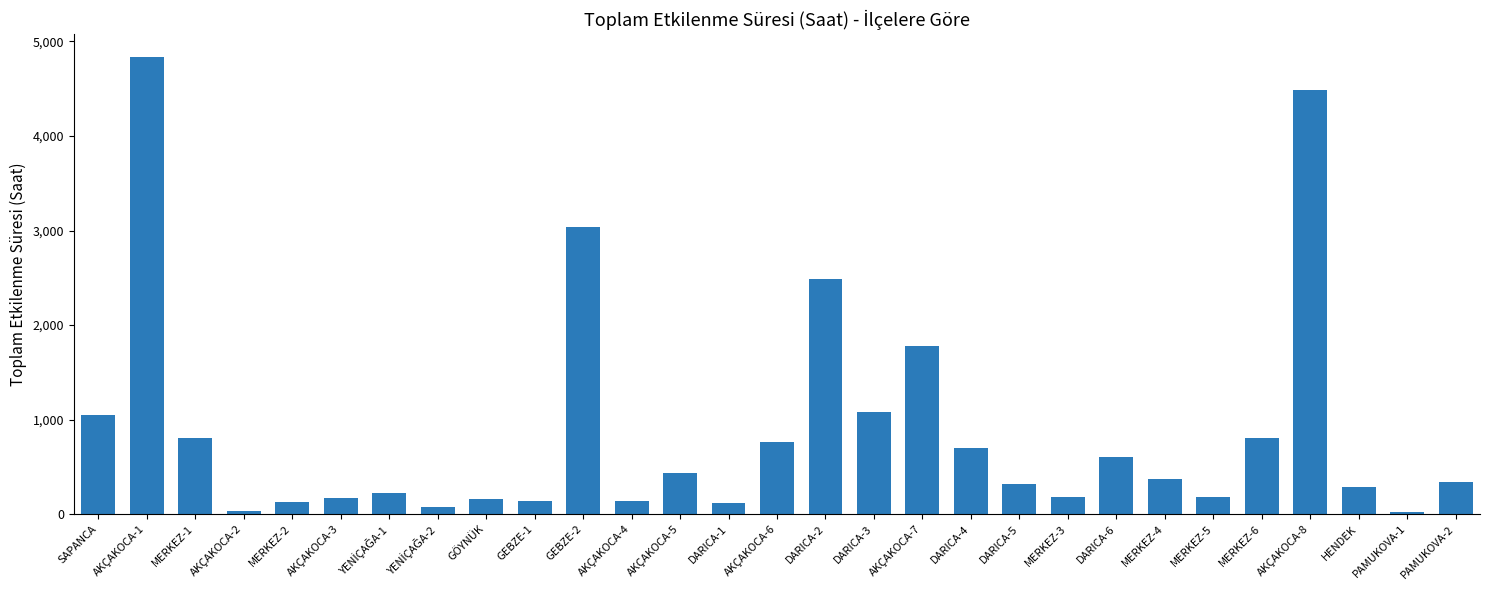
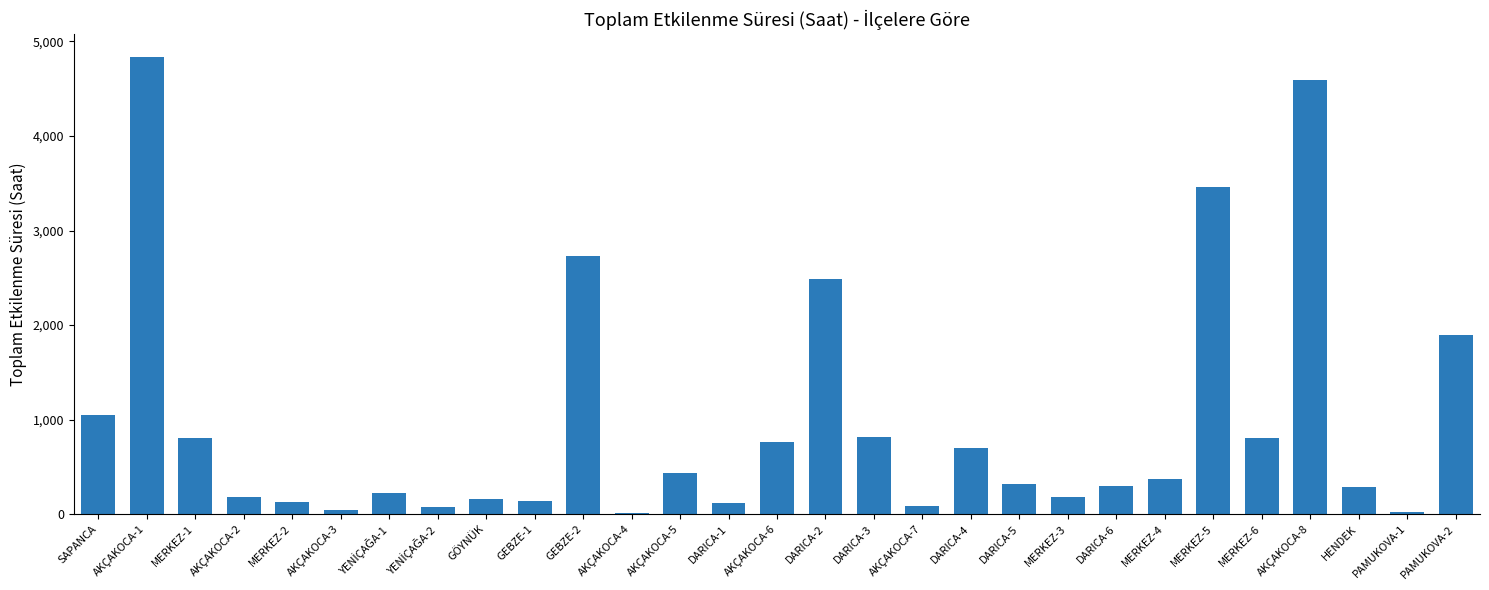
AKÇAKOCA-2: 0 -> 200
AKÇAKOCA-3: 200 -> 0
GEBZE-2: 3,000 -> 2,700
AKÇAKOCA-4: 100 -> 0
DARICA-3: 1,100 -> 800
AKÇAKOCA-7: 1,800 -> 100
DARICA-6: 600 -> 300
MERKEZ-5: 200 -> 3,500
AKÇAKOCA-8: 4,500 -> 4,600
PAMUKOVA-2: 300 -> 1,900
